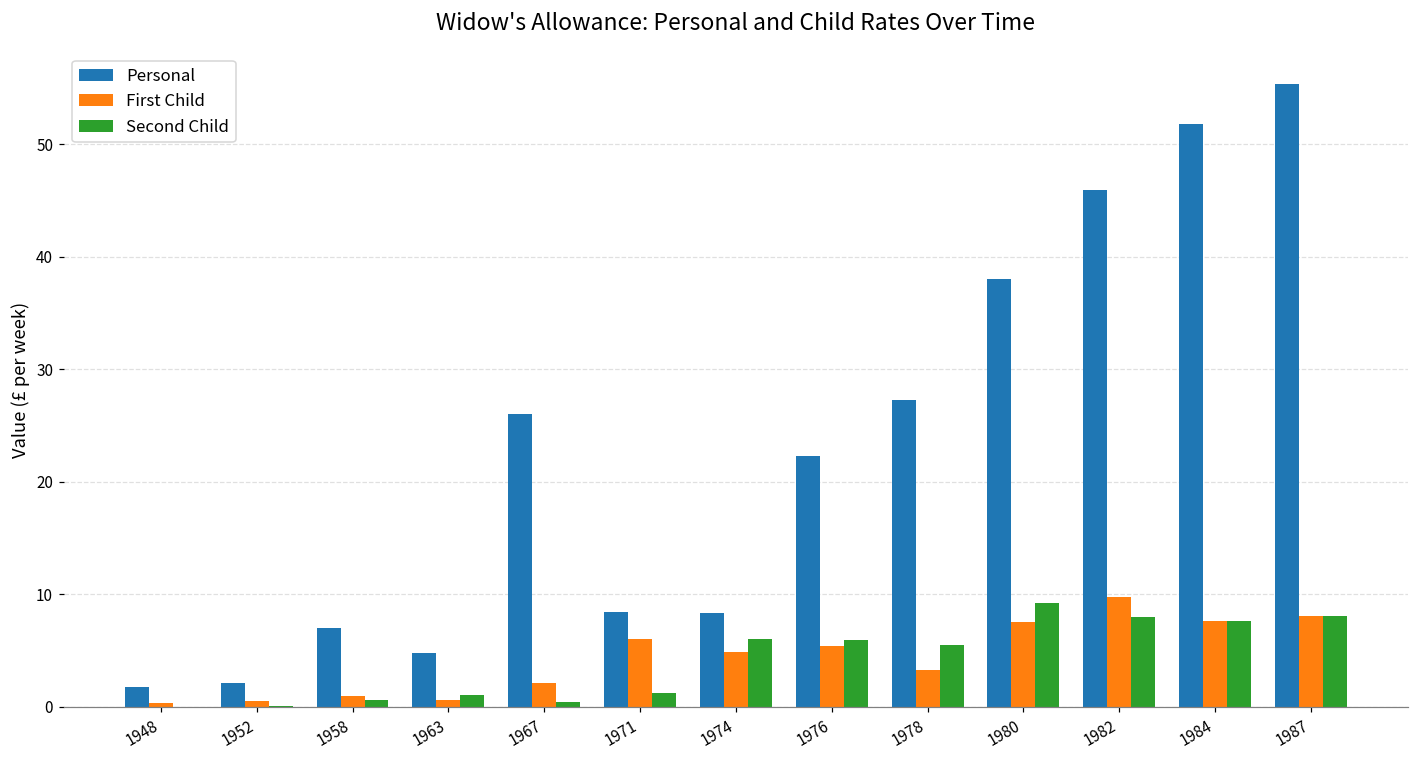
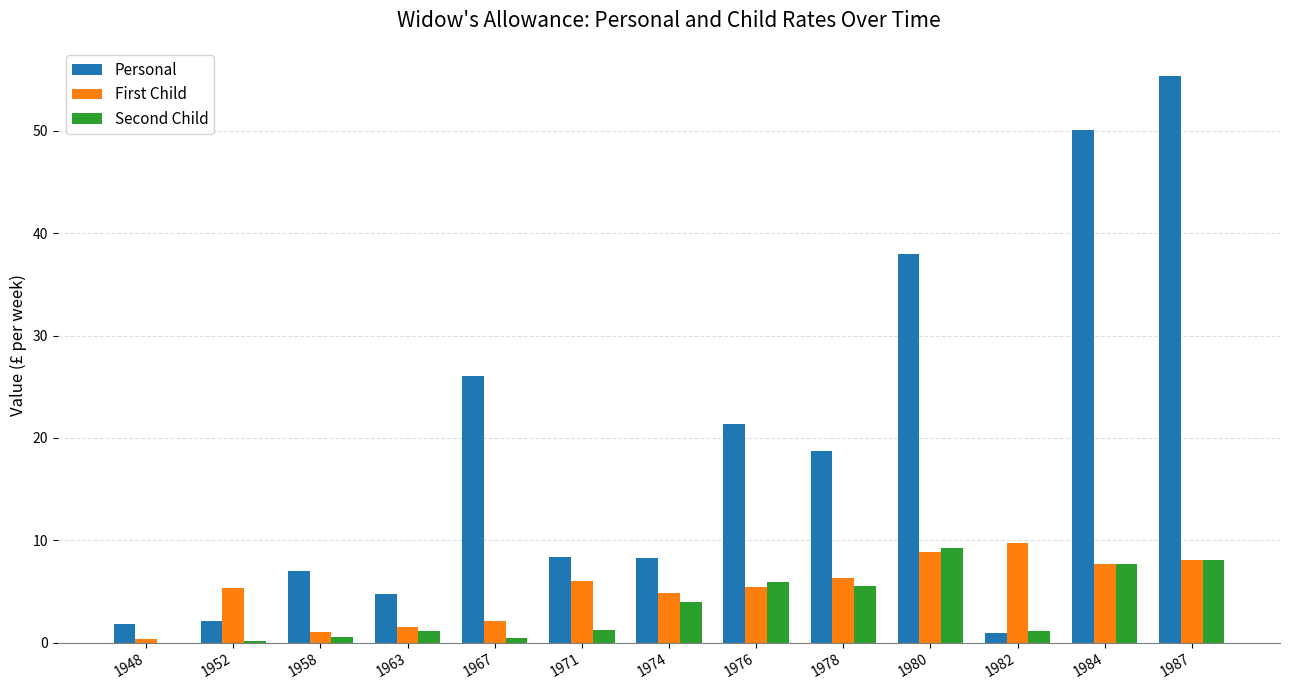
First Child, 1952: 0.5 -> 5.3
First Child, 1963: 0.6 -> 1.5
Second Child, 1974: 6 -> 4
Personal, 1976: 22.3 -> 21.4
Personal, 1978: 27.3 -> 18.7
First Child, 1978: 3.3 -> 6.4
First Child, 1980: 7.5 -> 8.9
Personal, 1982: 46.0 -> 0.9
Second Child, 1982: 8.0 -> 1.2
Personal, 1984: 51.8 -> 50.1
